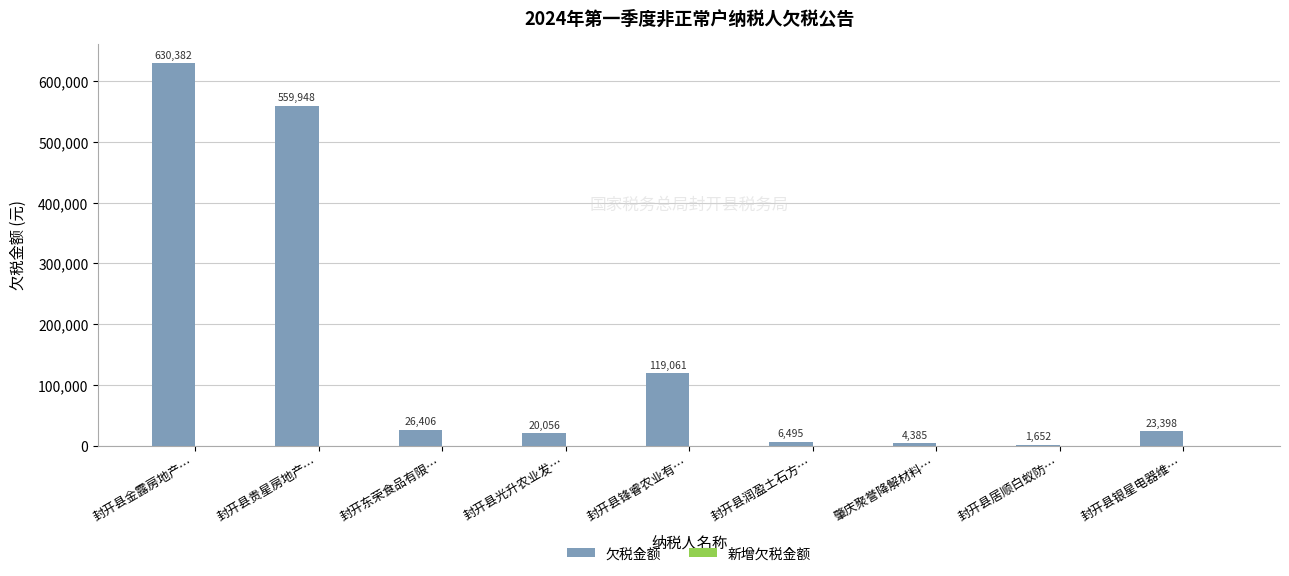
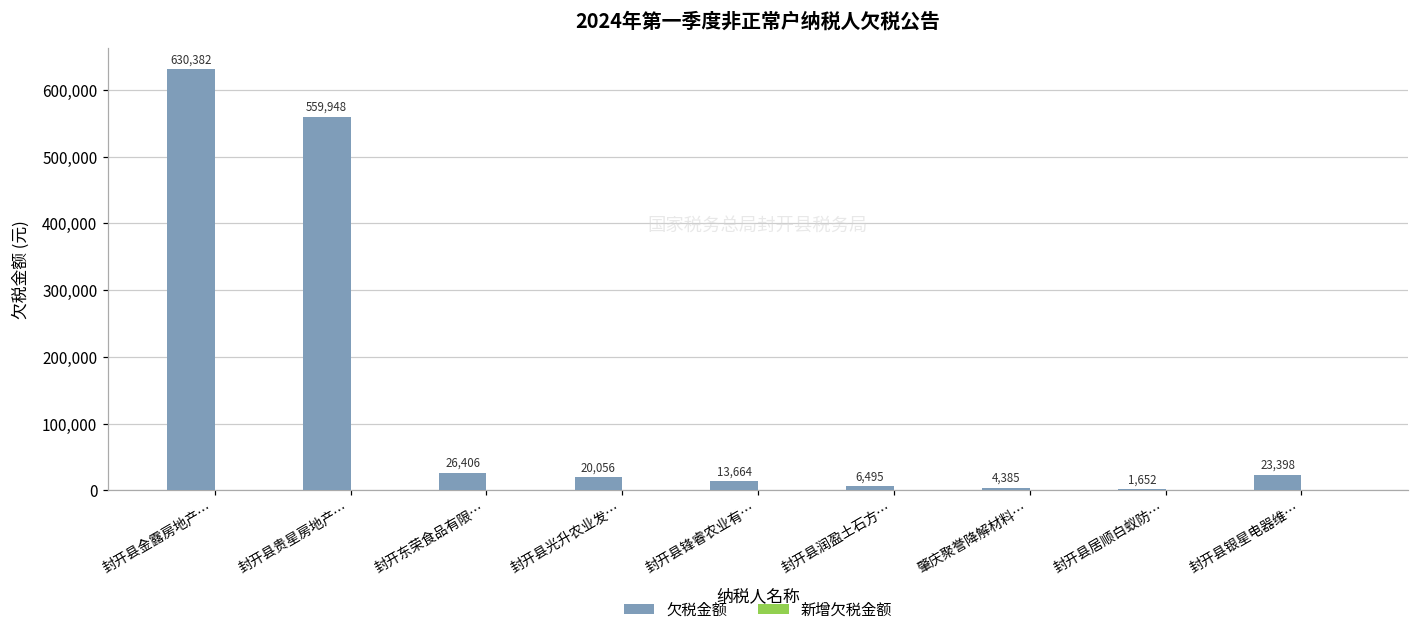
欠税金额, 封开县锋睿农业有…: 119,061 -> 13,664
